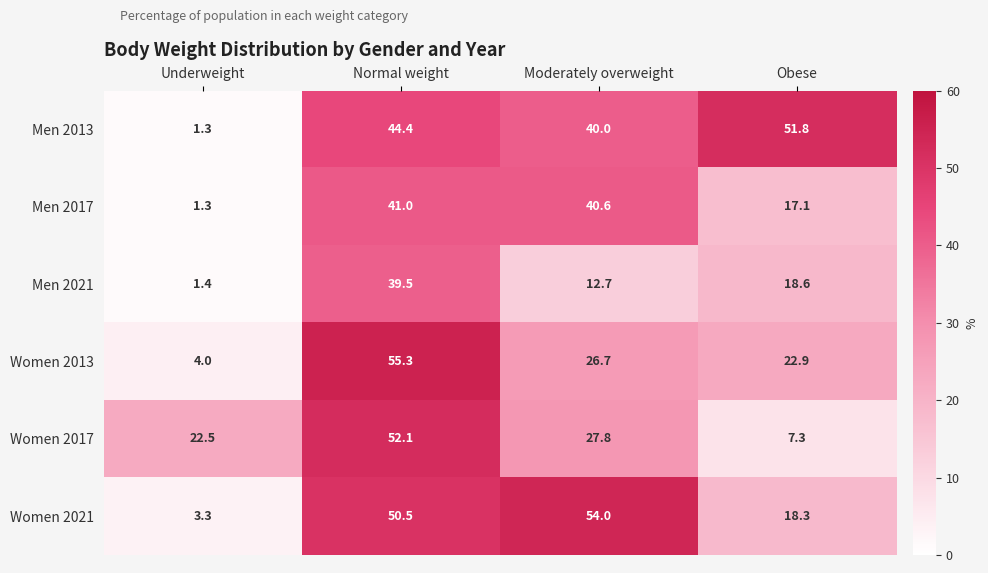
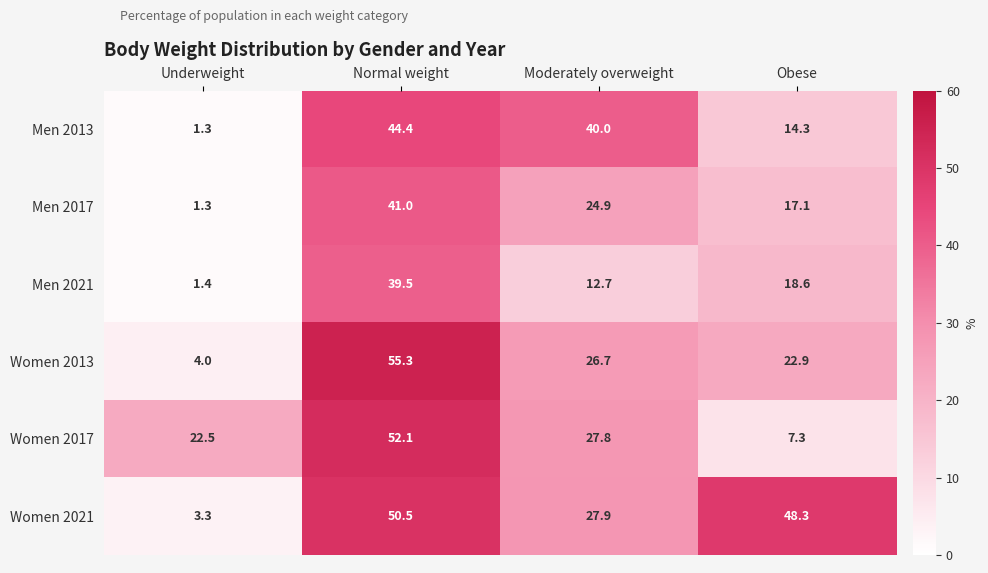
Men 2013, Obese: 51.8 -> 14.3
Men 2017, Moderately overweight: 40.6 -> 24.9
Women 2021, Moderately overweight: 54.0 -> 27.9
Women 2021, Obese: 18.3 -> 48.3
